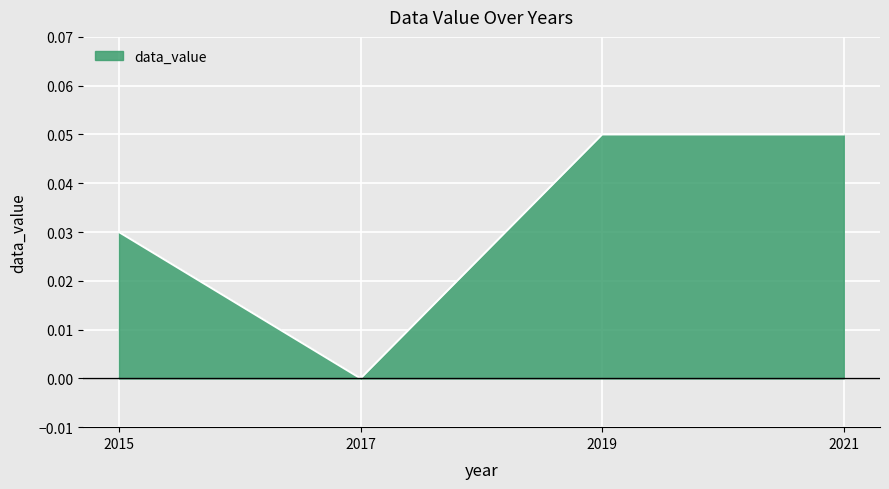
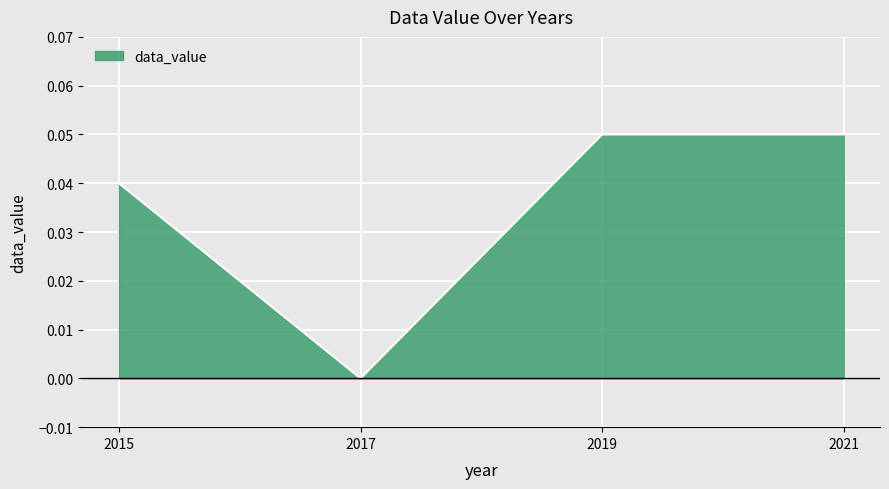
2015: 0.03 -> 0.04
